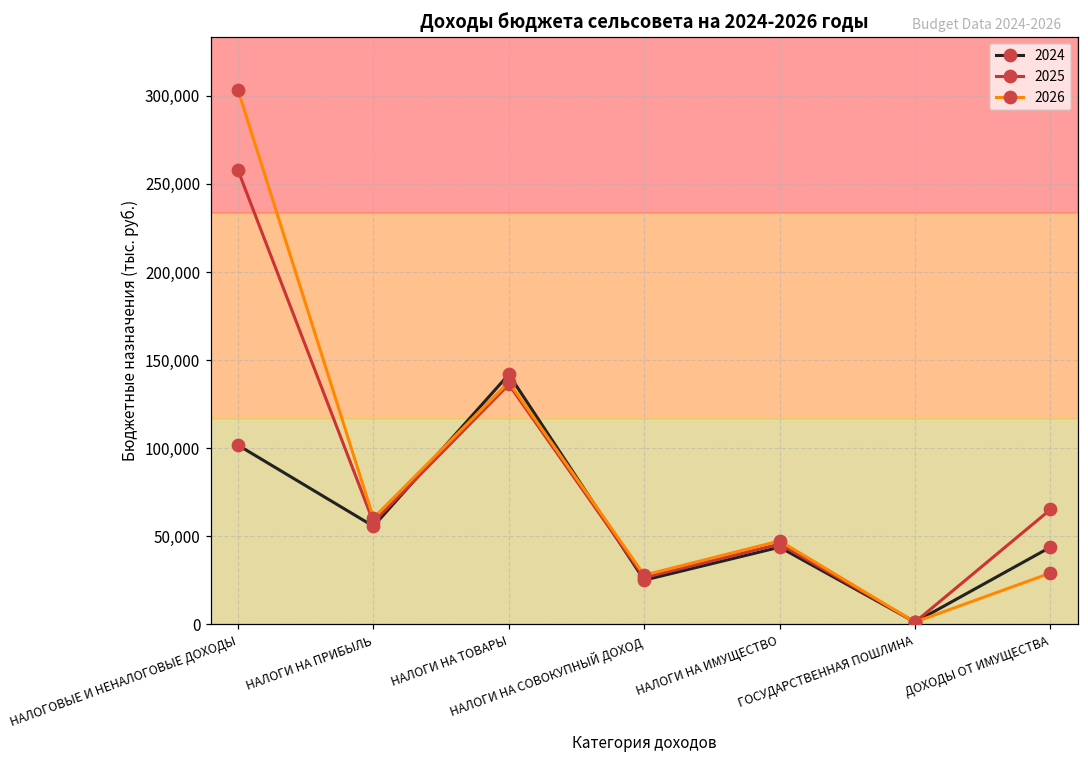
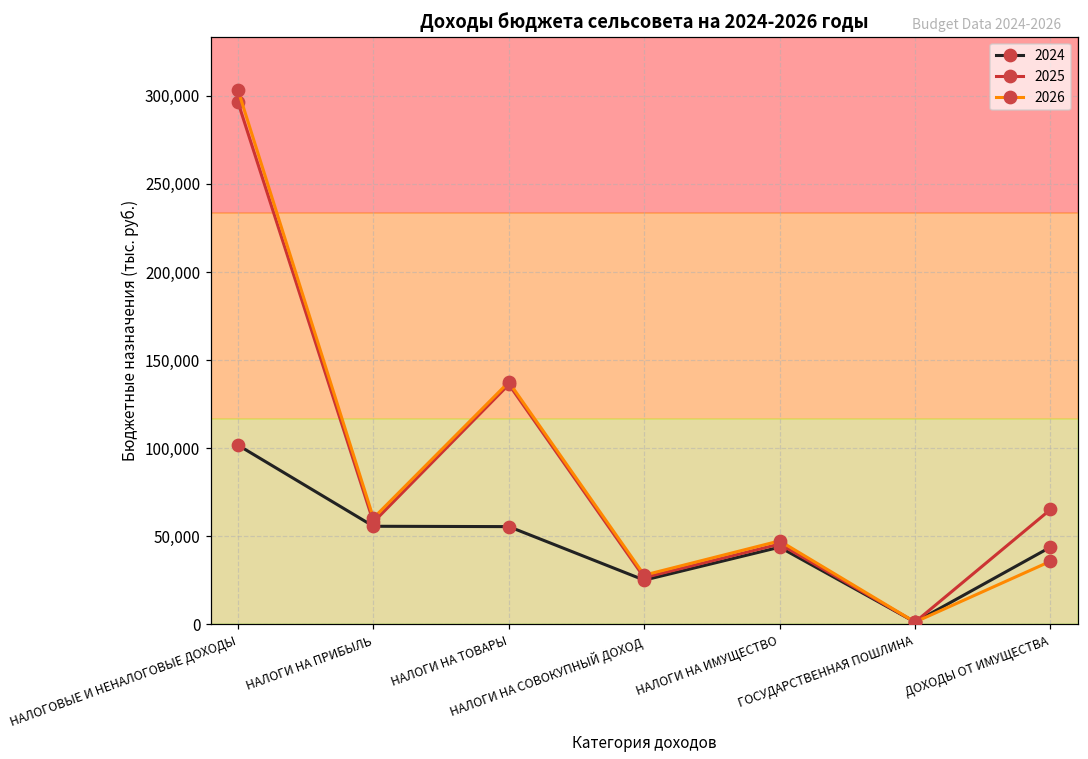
2025, НАЛОГОВЫЕ И НЕНАЛОГОВЫЕ ДОХОДЫ: 258,000 -> 296,000
2024, НАЛОГИ НА ТОВАРЫ: 142,000 -> 55,000
2026, ДОХОДЫ ОТ ИМУЩЕСТВА: 29,000 -> 36,000
